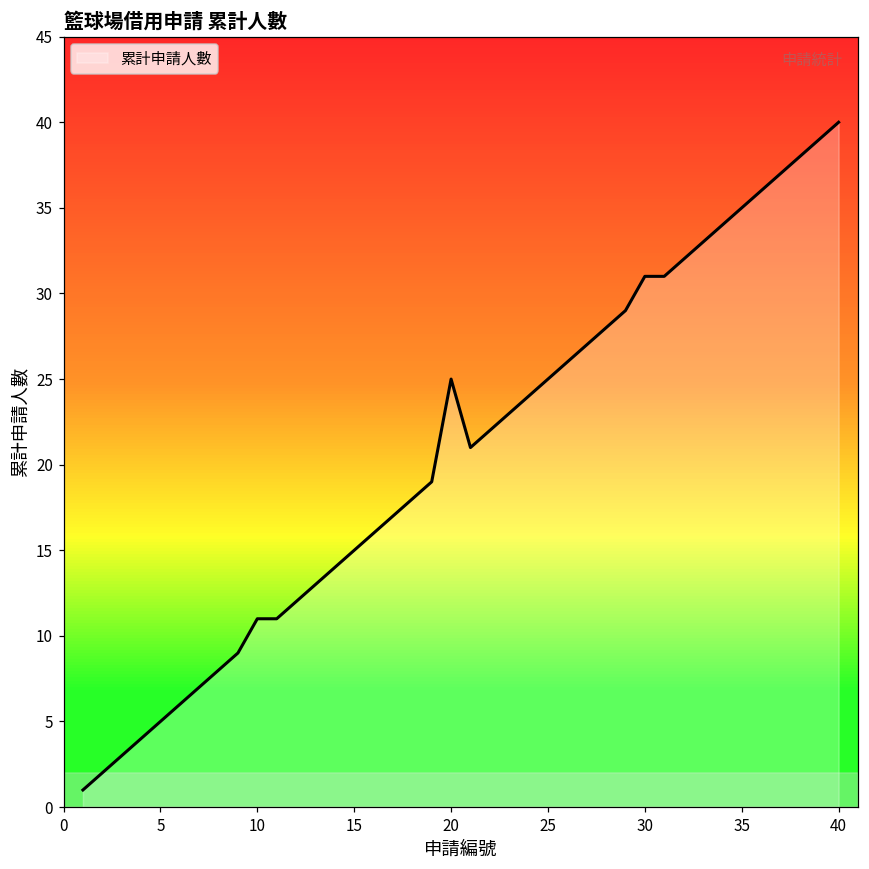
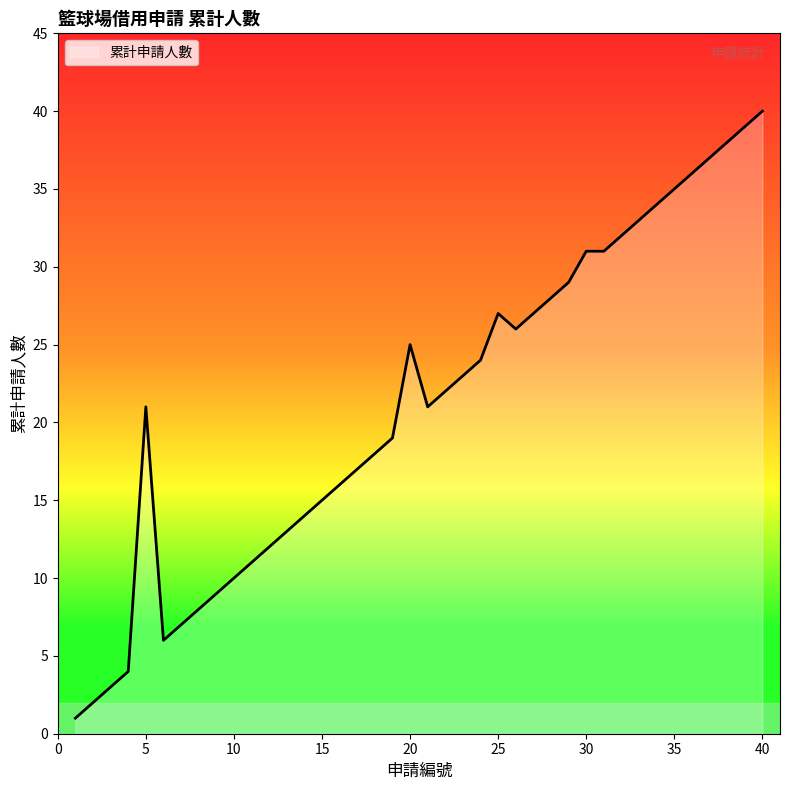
5: 5 -> 21
10: 11 -> 10
25: 25 -> 27
